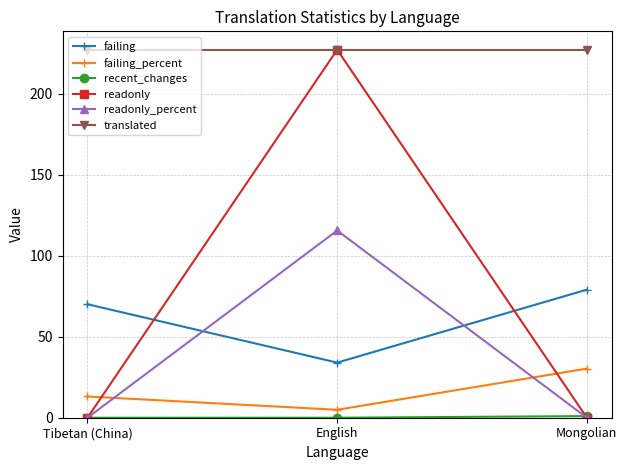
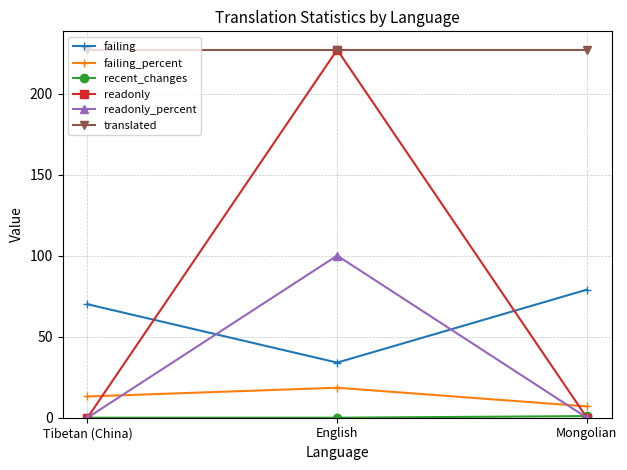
failing_percent, English: 5 -> 19
readonly_percent, English: 116 -> 100
failing_percent, Mongolian: 30 -> 7
